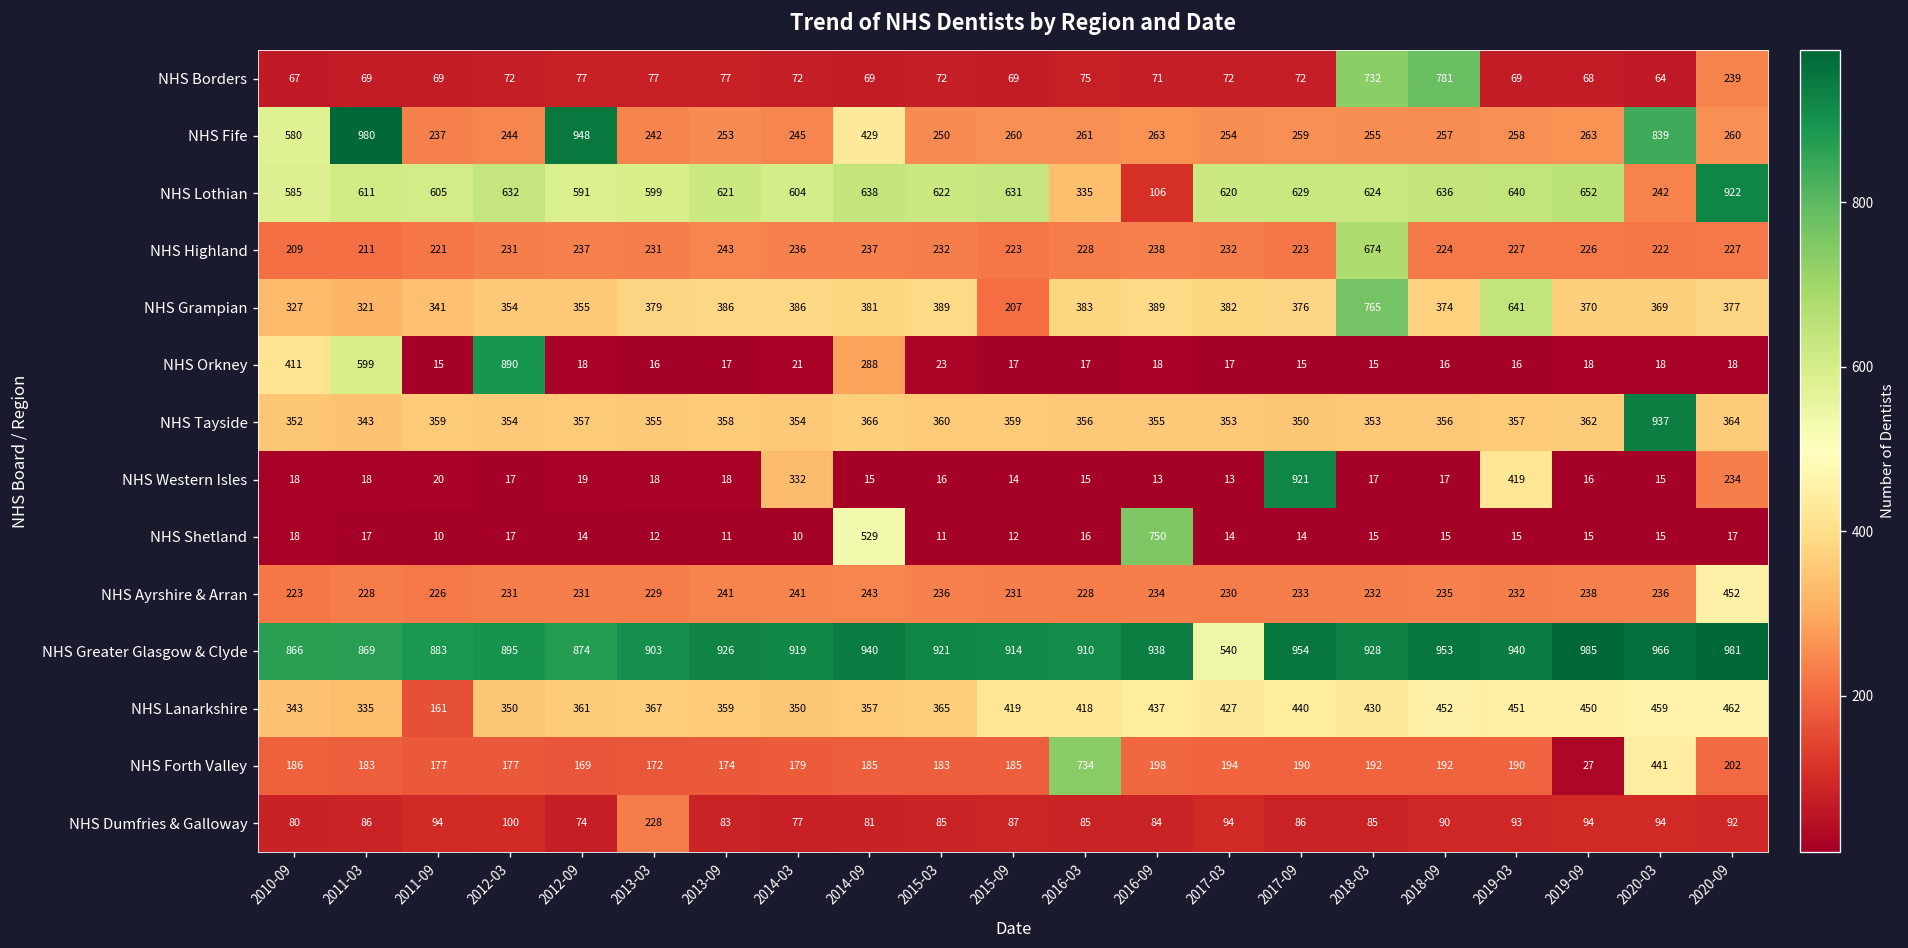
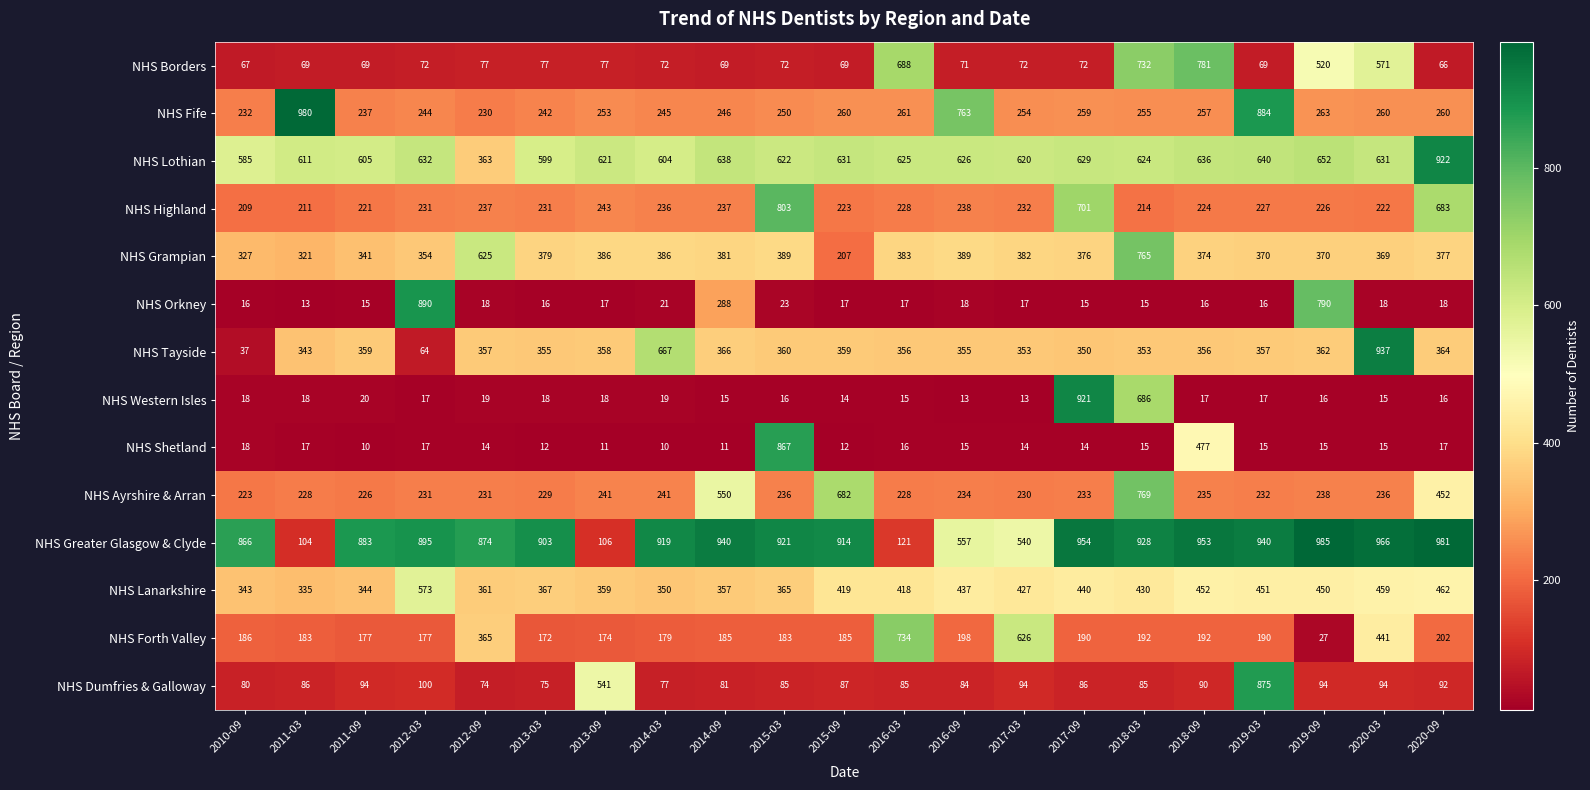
NHS Borders, 2016-03: 75 -> 688
NHS Borders, 2019-09: 68 -> 520
NHS Borders, 2020-03: 64 -> 571
NHS Borders, 2020-09: 239 -> 66
NHS Fife, 2010-09: 580 -> 232
NHS Fife, 2012-09: 948 -> 230
NHS Fife, 2014-09: 429 -> 246
NHS Fife, 2016-09: 263 -> 763
NHS Fife, 2019-03: 258 -> 884
NHS Fife, 2020-03: 839 -> 260
NHS Lothian, 2012-09: 591 -> 363
NHS Lothian, 2016-03: 335 -> 625
NHS Lothian, 2016-09: 106 -> 626
NHS Lothian, 2020-03: 242 -> 631
NHS Highland, 2015-03: 232 -> 803
NHS Highland, 2017-09: 223 -> 701
NHS Highland, 2018-03: 674 -> 214
NHS Highland, 2020-09: 227 -> 683
NHS Grampian, 2012-09: 355 -> 625
NHS Grampian, 2019-03: 641 -> 370
NHS Orkney, 2010-09: 411 -> 16
NHS Orkney, 2011-03: 599 -> 13
NHS Orkney, 2019-09: 18 -> 790
NHS Tayside, 2010-09: 352 -> 37
NHS Tayside, 2012-03: 354 -> 64
NHS Tayside, 2014-03: 354 -> 667
NHS Western Isles, 2014-03: 332 -> 19
NHS Western Isles, 2018-03: 17 -> 686
NHS Western Isles, 2019-03: 419 -> 17
NHS Western Isles, 2020-09: 234 -> 16
NHS Shetland, 2014-09: 529 -> 11
NHS Shetland, 2015-03: 11 -> 867
NHS Shetland, 2016-09: 750 -> 15
NHS Shetland, 2018-09: 15 -> 477
NHS Ayrshire & Arran, 2014-09: 243 -> 550
NHS Ayrshire & Arran, 2015-09: 231 -> 682
NHS Ayrshire & Arran, 2018-03: 232 -> 769
NHS Greater Glasgow & Clyde, 2011-03: 869 -> 104
NHS Greater Glasgow & Clyde, 2013-09: 926 -> 106
NHS Greater Glasgow & Clyde, 2016-03: 910 -> 121
NHS Greater Glasgow & Clyde, 2016-09: 938 -> 557
NHS Lanarkshire, 2011-09: 161 -> 344
NHS Lanarkshire, 2012-03: 350 -> 573
NHS Forth Valley, 2012-09: 169 -> 365
NHS Forth Valley, 2017-03: 194 -> 626
NHS Dumfries & Galloway, 2013-03: 228 -> 75
NHS Dumfries & Galloway, 2013-09: 83 -> 541
NHS Dumfries & Galloway, 2019-03: 93 -> 875
